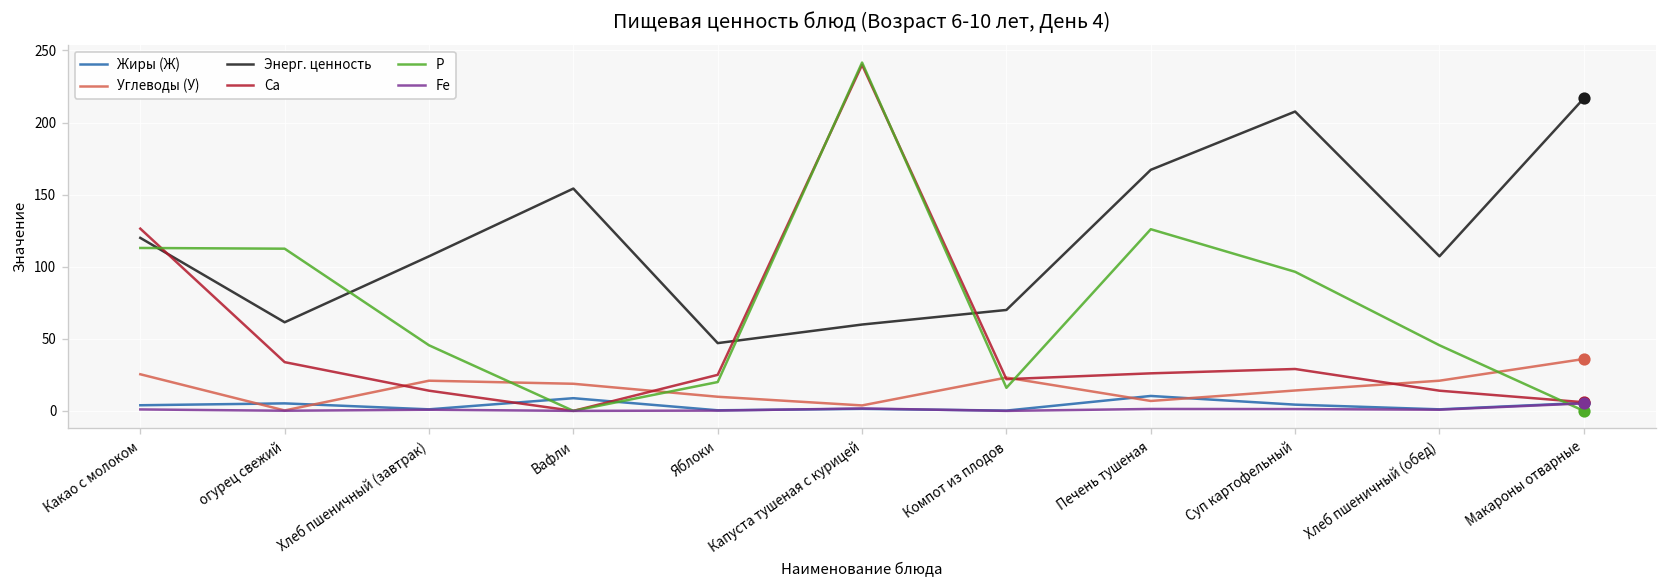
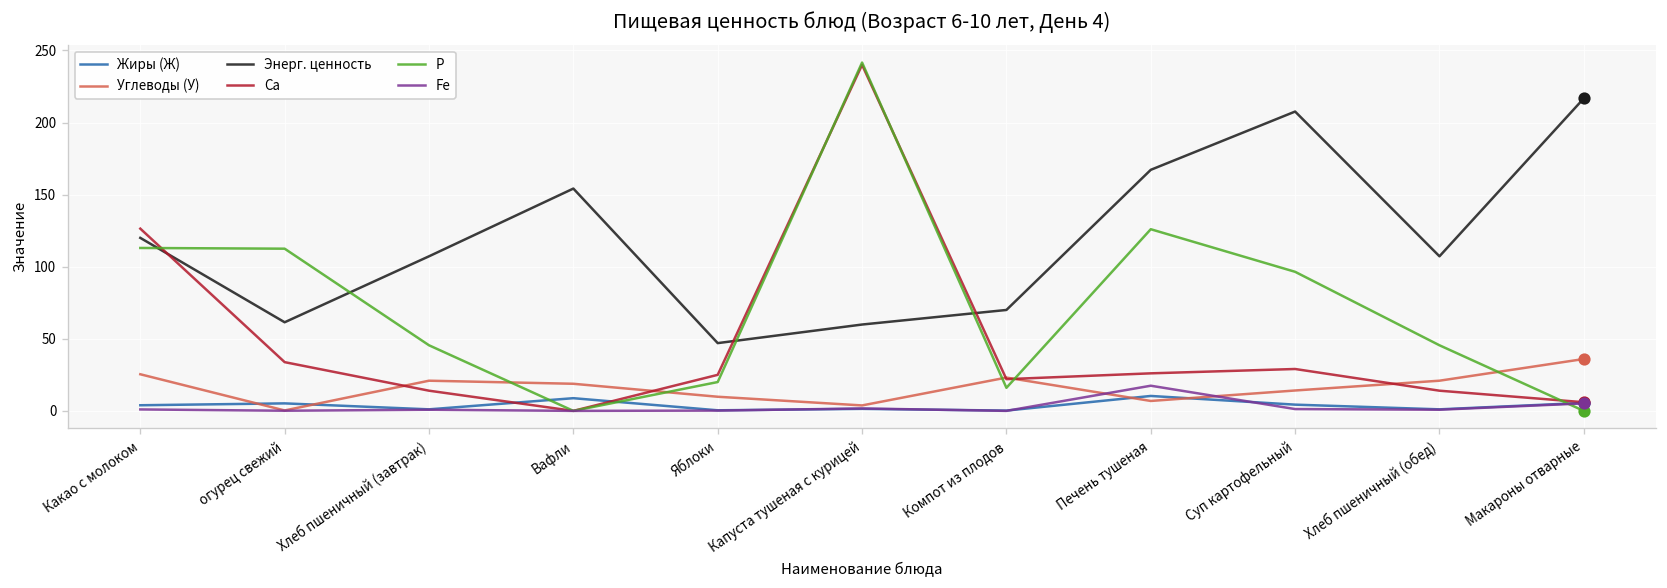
Fe, Печень тушеная: 1 -> 17
